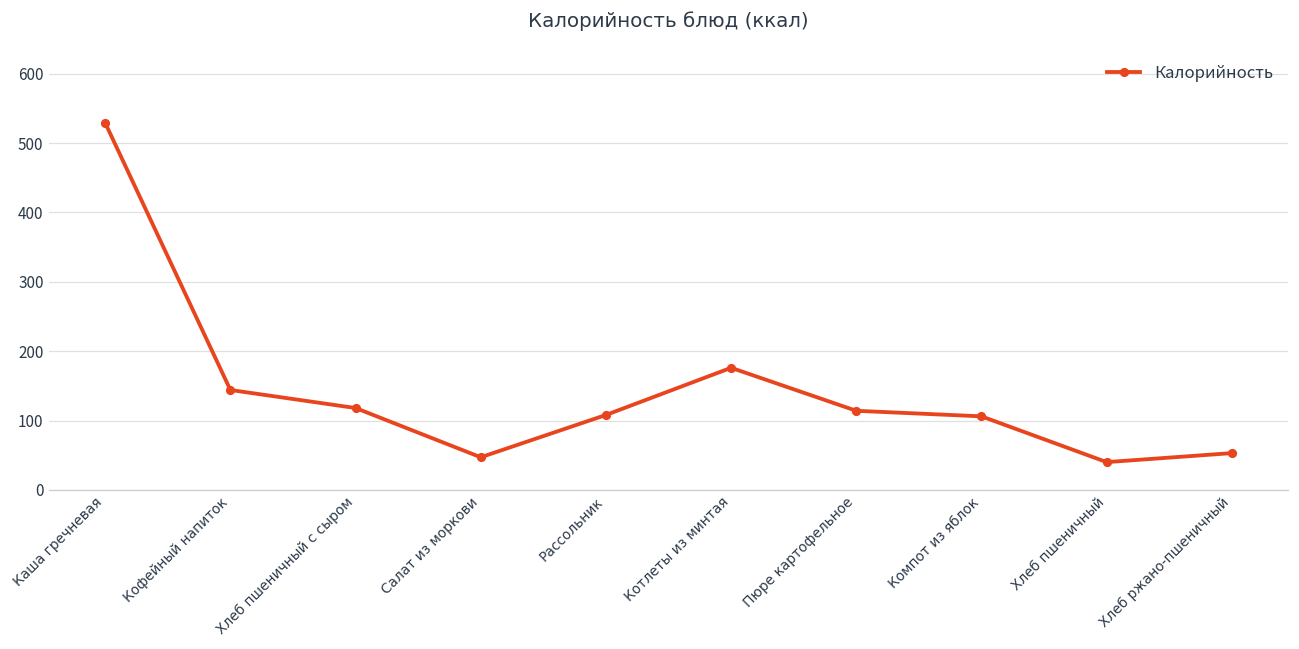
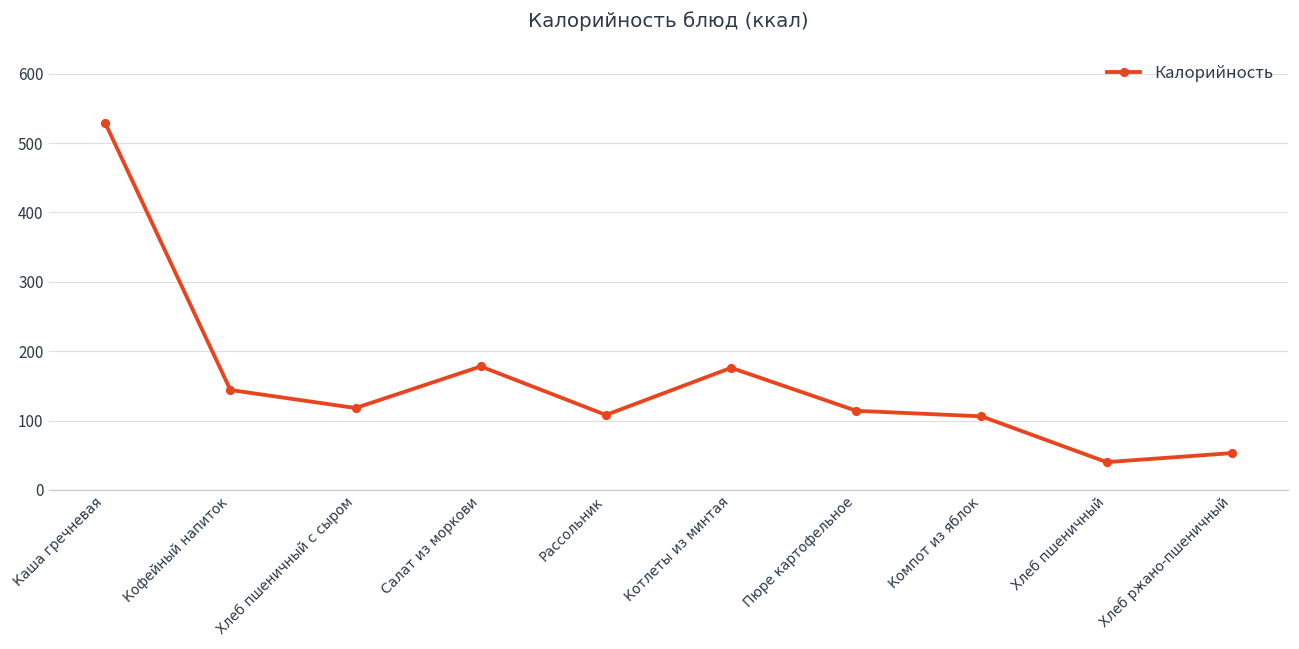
Салат из моркови: 50 -> 180
